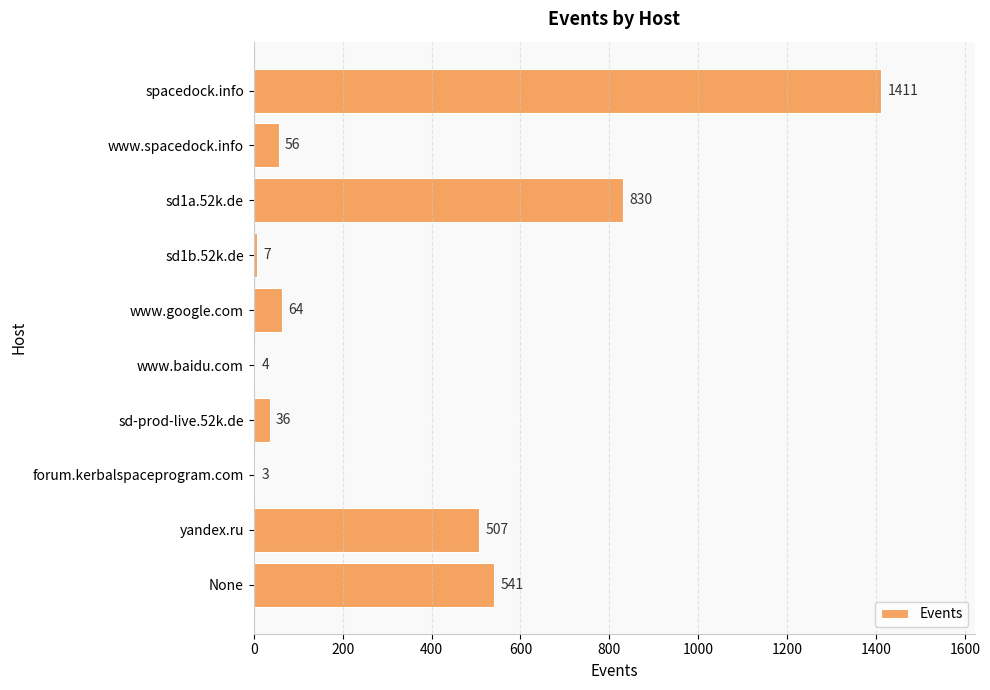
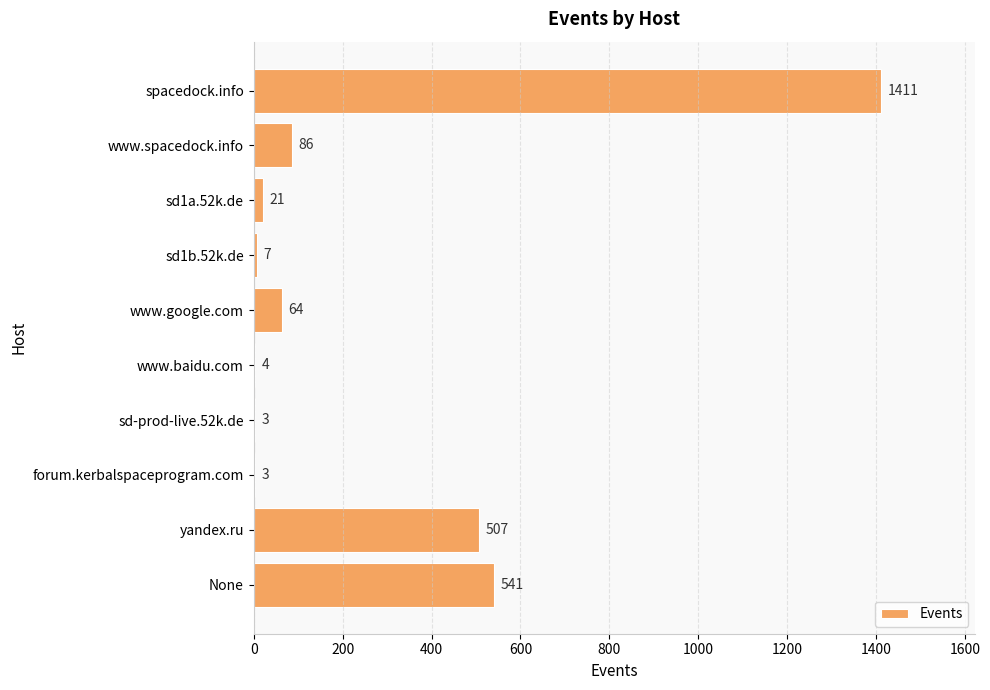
www.spacedock.info: 56 -> 86
sd1a.52k.de: 830 -> 21
sd-prod-live.52k.de: 36 -> 3
